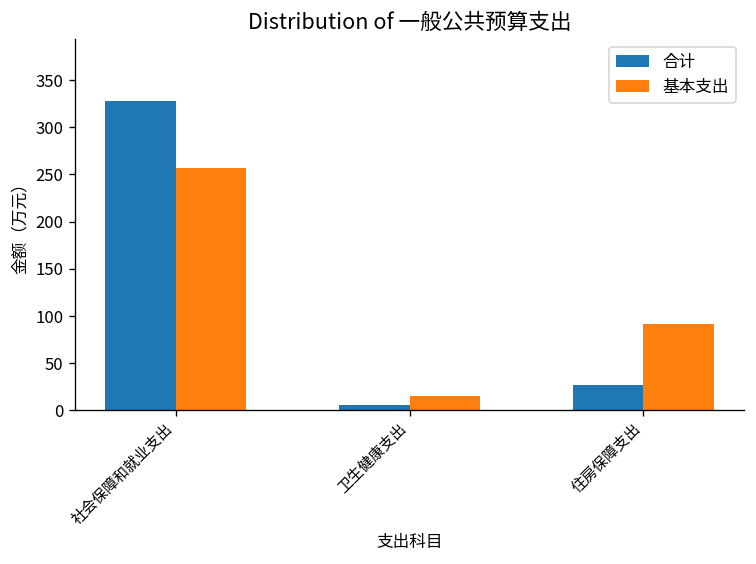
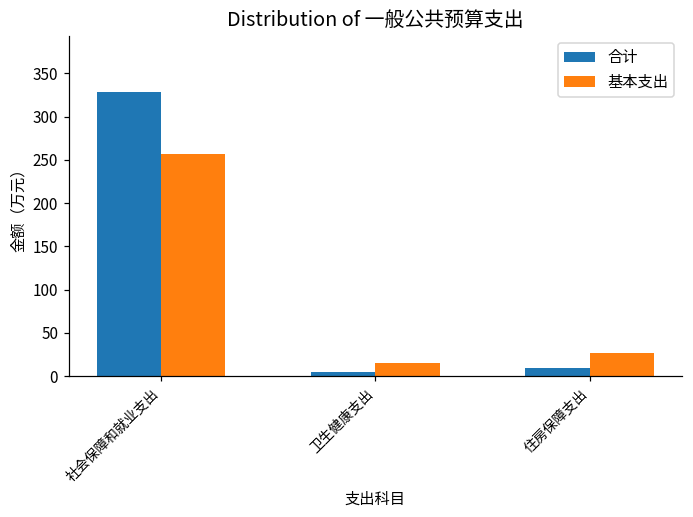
合计, 住房保障支出: 30 -> 10
基本支出, 住房保障支出: 90 -> 30
